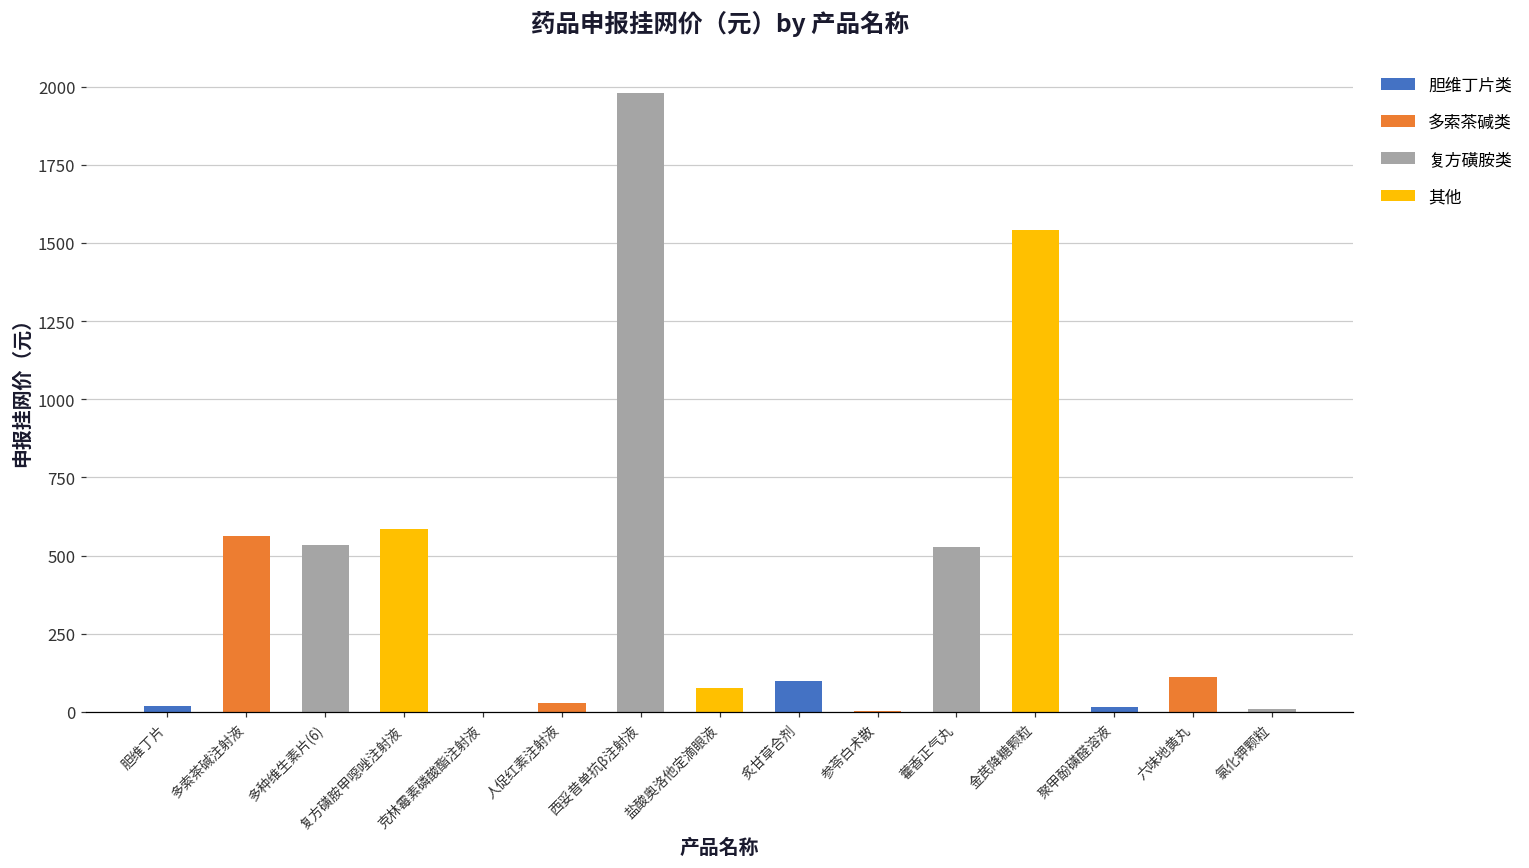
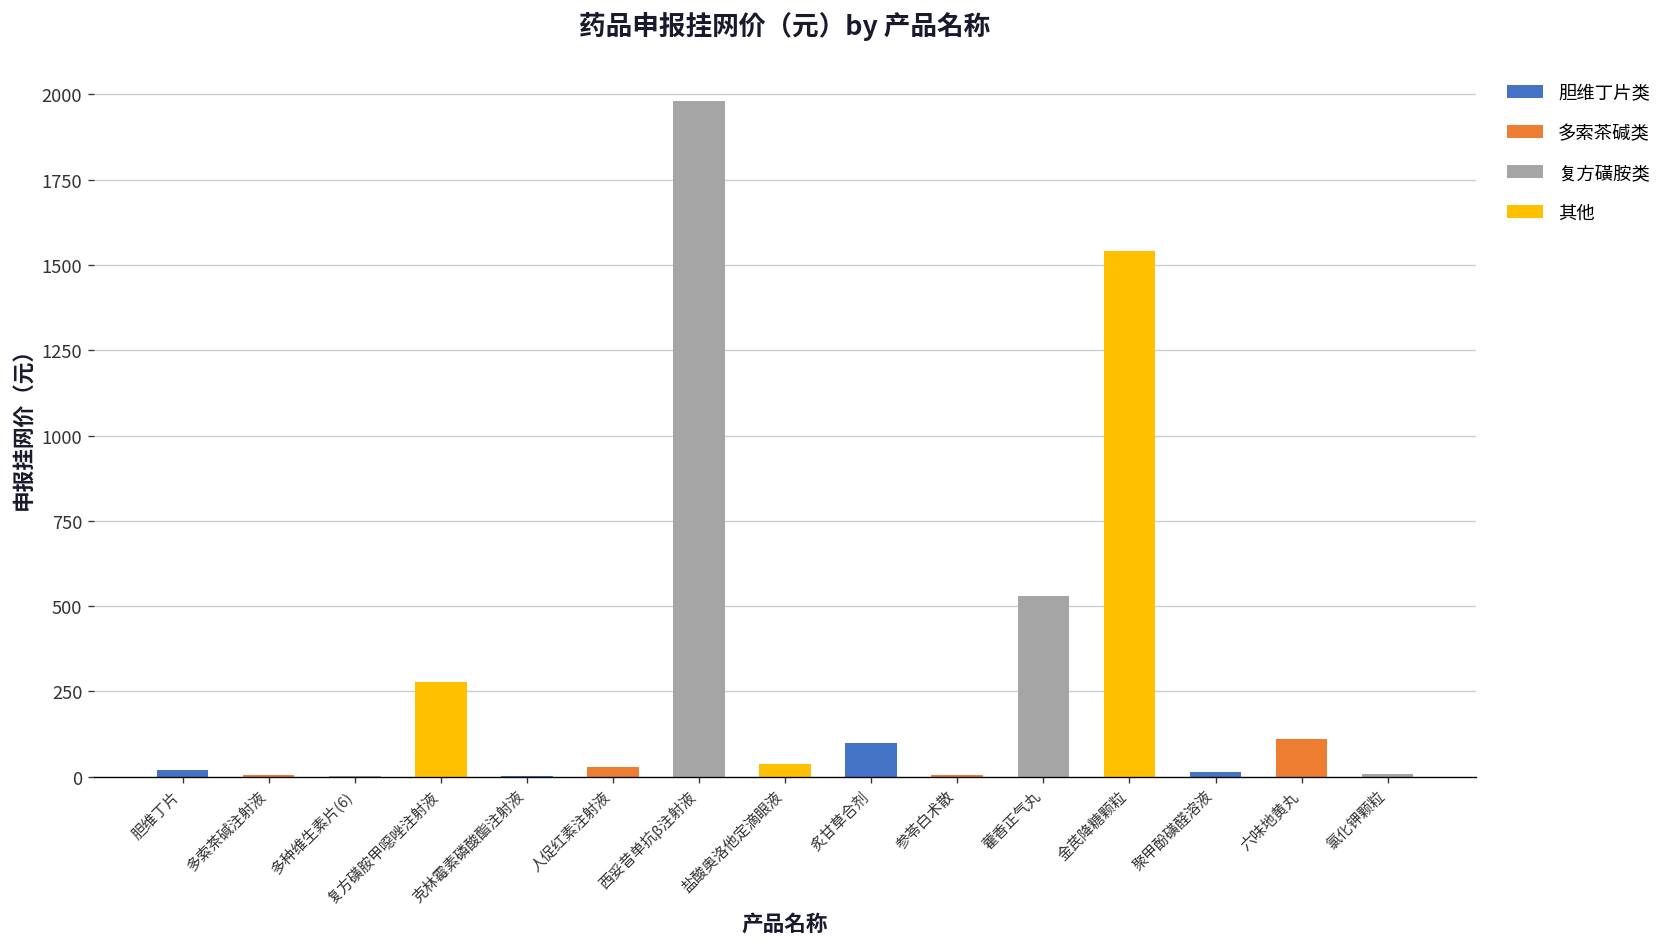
多索茶碱注射液: 560 -> 10
多种维生素片(6): 530 -> 0
复方磺胺甲噁唑注射液: 590 -> 280
盐酸奥洛他定滴眼液: 80 -> 40
